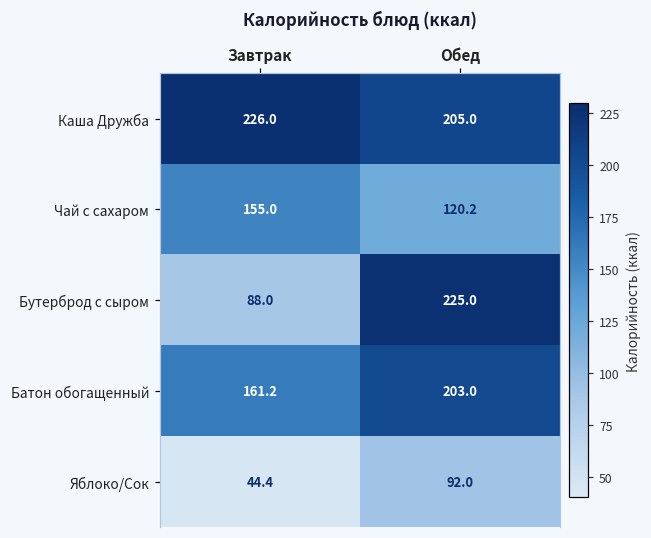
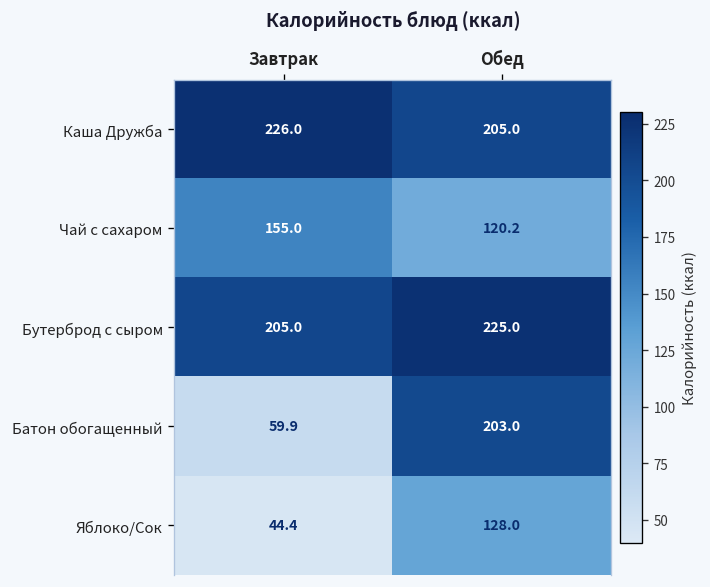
Бутерброд с сыром, Завтрак: 88.0 -> 205.0
Батон обогащенный, Завтрак: 161.2 -> 59.9
Яблоко/Сок, Обед: 92.0 -> 128.0
